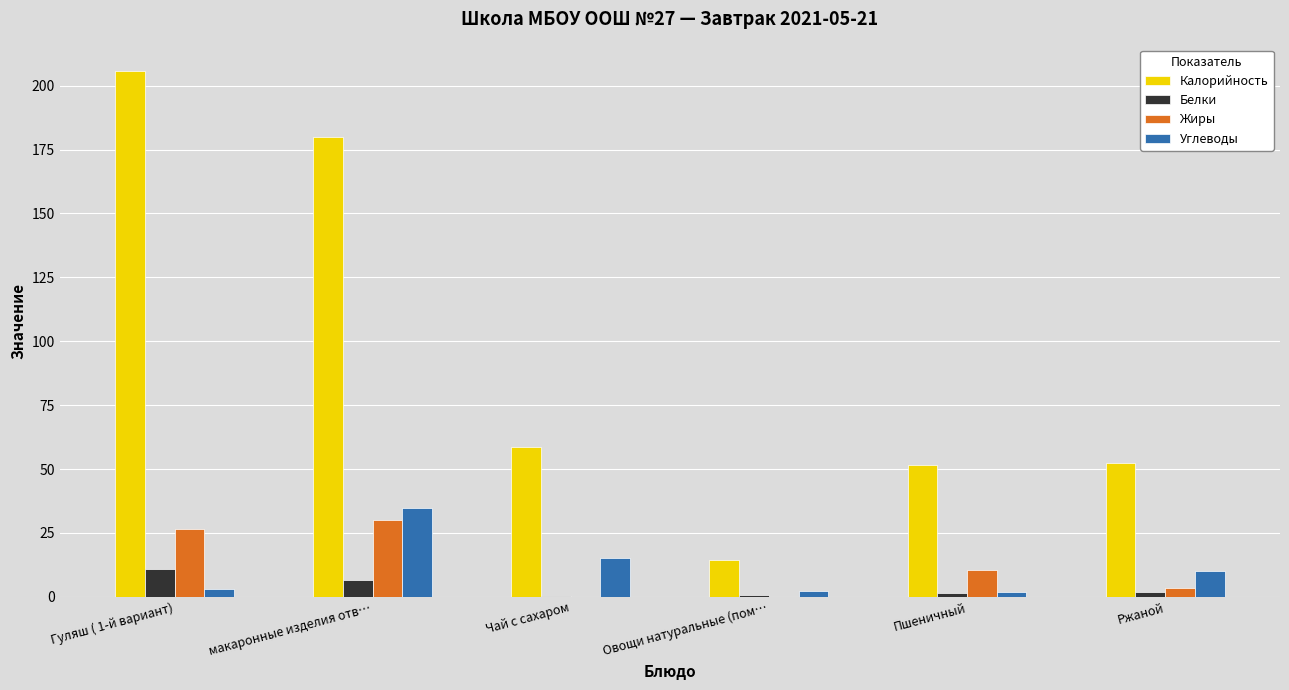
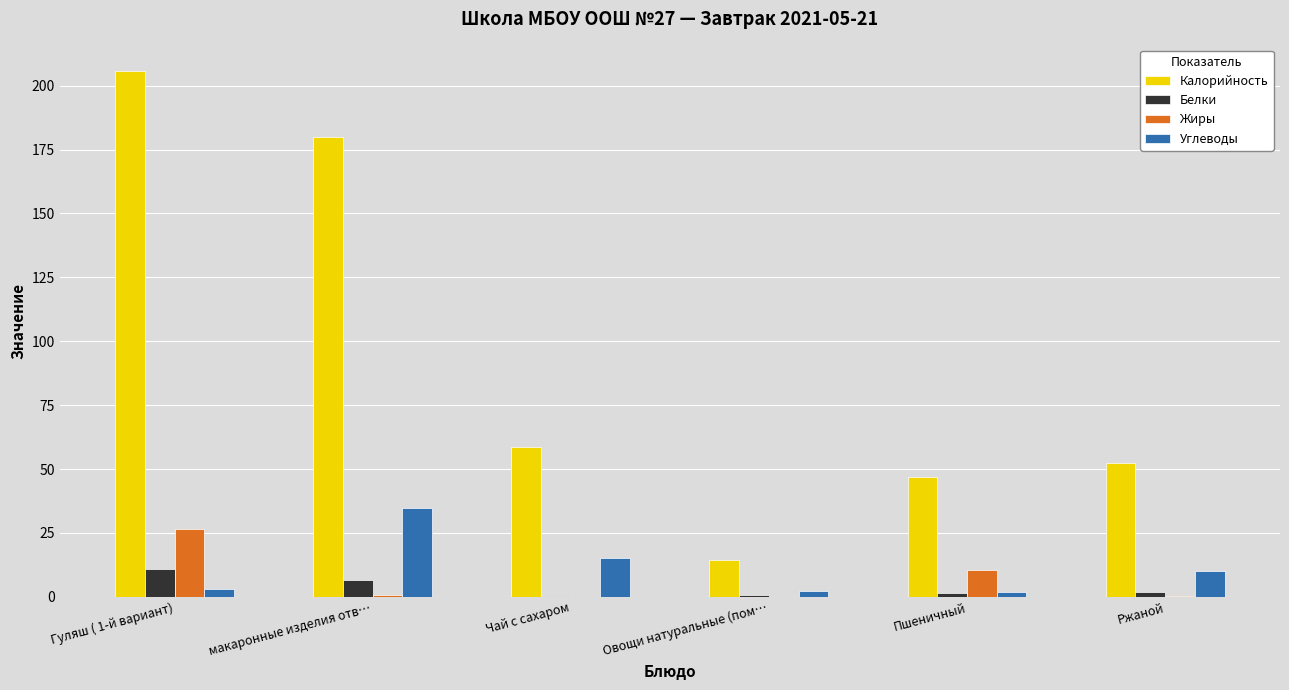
Жиры, макаронные изделия отв…: 30 -> 1
Калорийность, Пшеничный: 52 -> 47
Жиры, Ржаной: 4 -> 0
